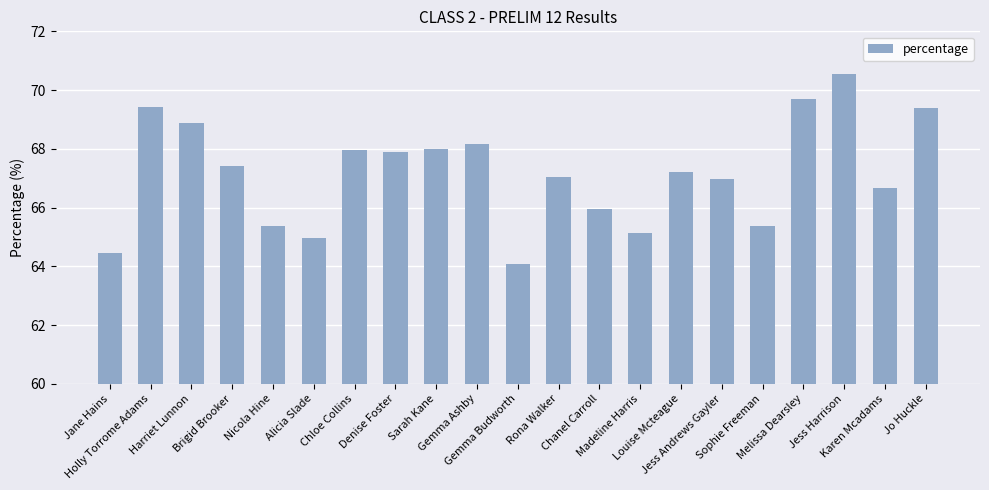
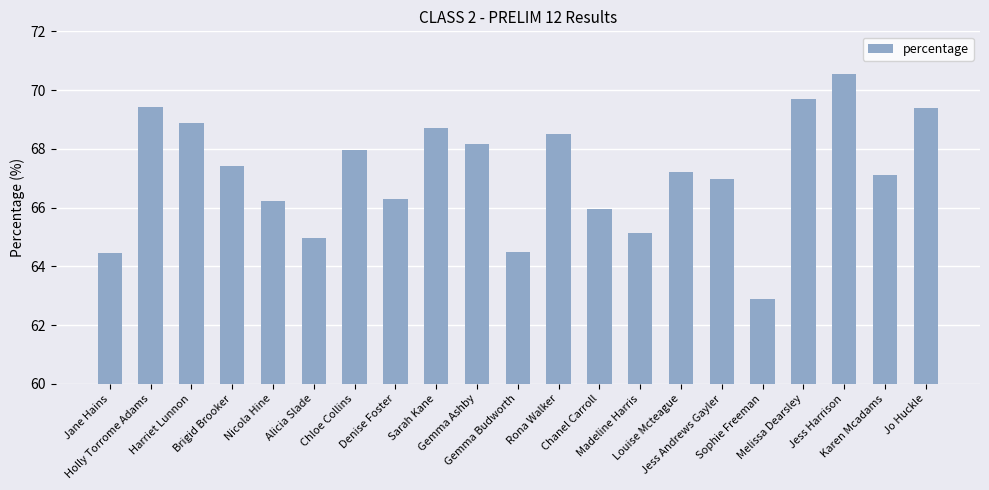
Nicola Hine: 65.4 -> 66.2
Denise Foster: 67.9 -> 66.3
Sarah Kane: 68.0 -> 68.7
Gemma Budworth: 64.1 -> 64.5
Rona Walker: 67.0 -> 68.5
Sophie Freeman: 65.4 -> 62.9
Karen Mcadams: 66.7 -> 67.1
